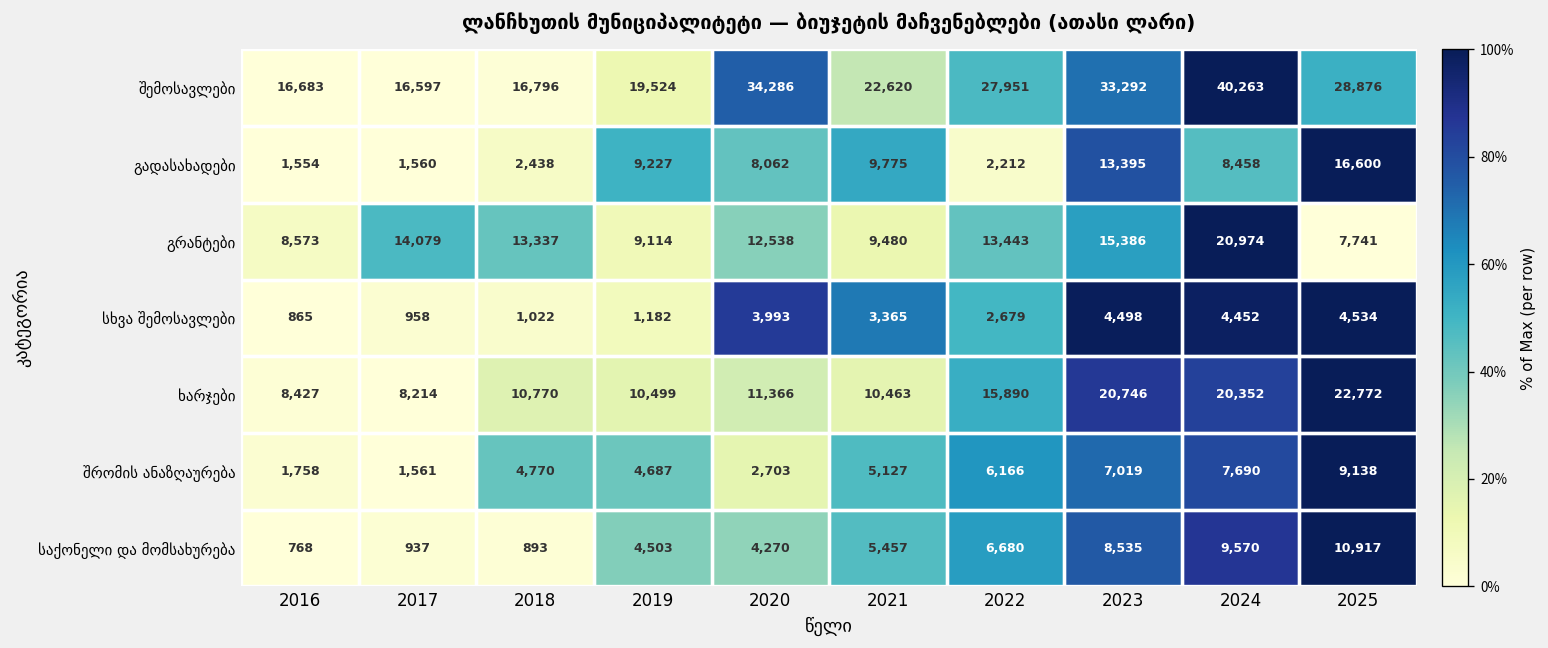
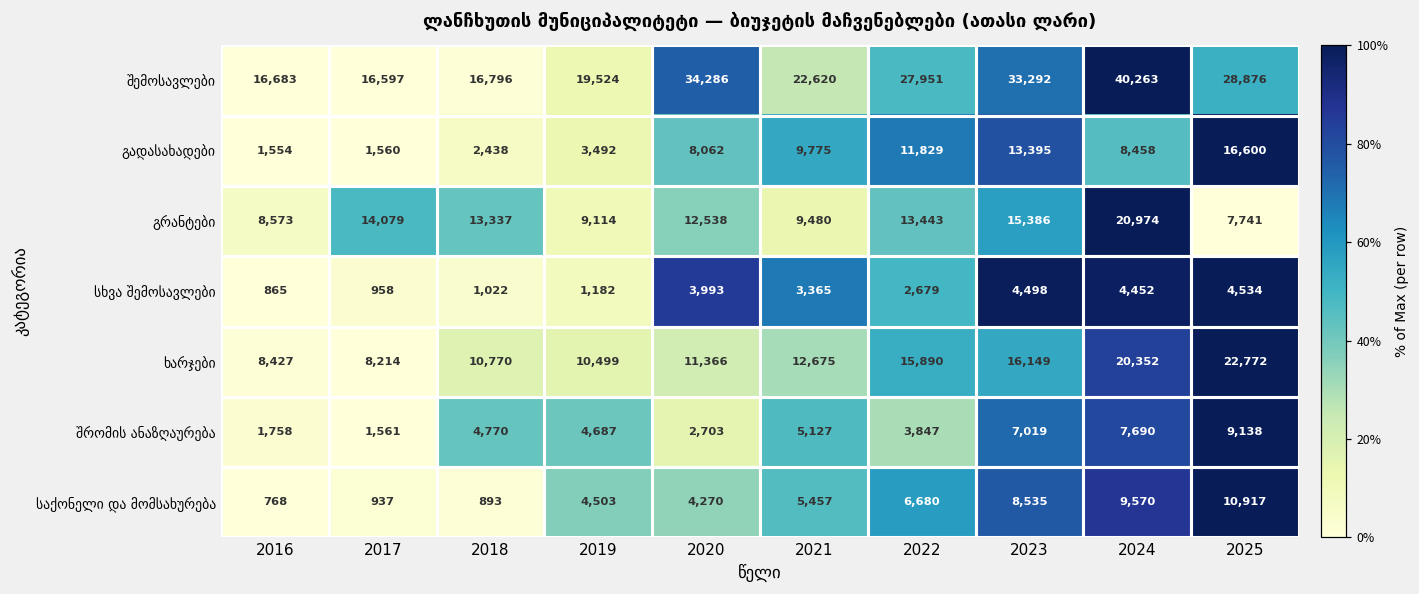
გადასახადები, 2019: 9,227 -> 3,492
გადასახადები, 2022: 2,212 -> 11,829
ხარჯები, 2021: 10,463 -> 12,675
ხარჯები, 2023: 20,746 -> 16,149
შრომის ანაზღაურება, 2022: 6,166 -> 3,847
